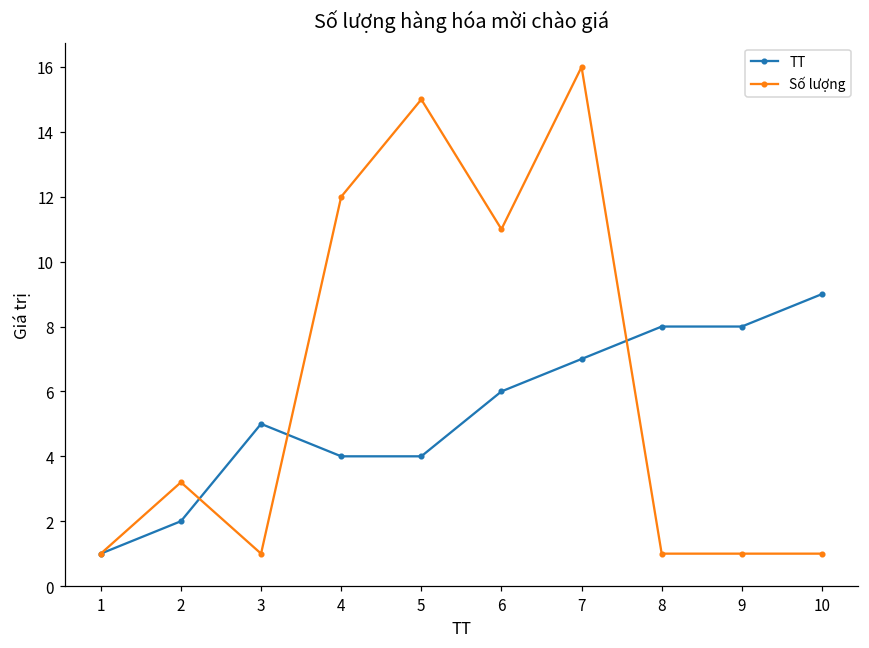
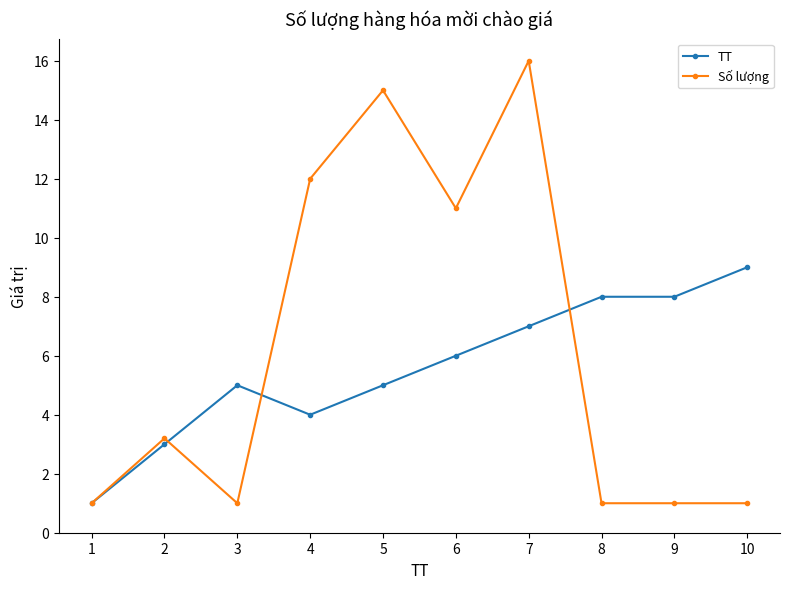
TT, 2: 2 -> 3
TT, 5: 4 -> 5
